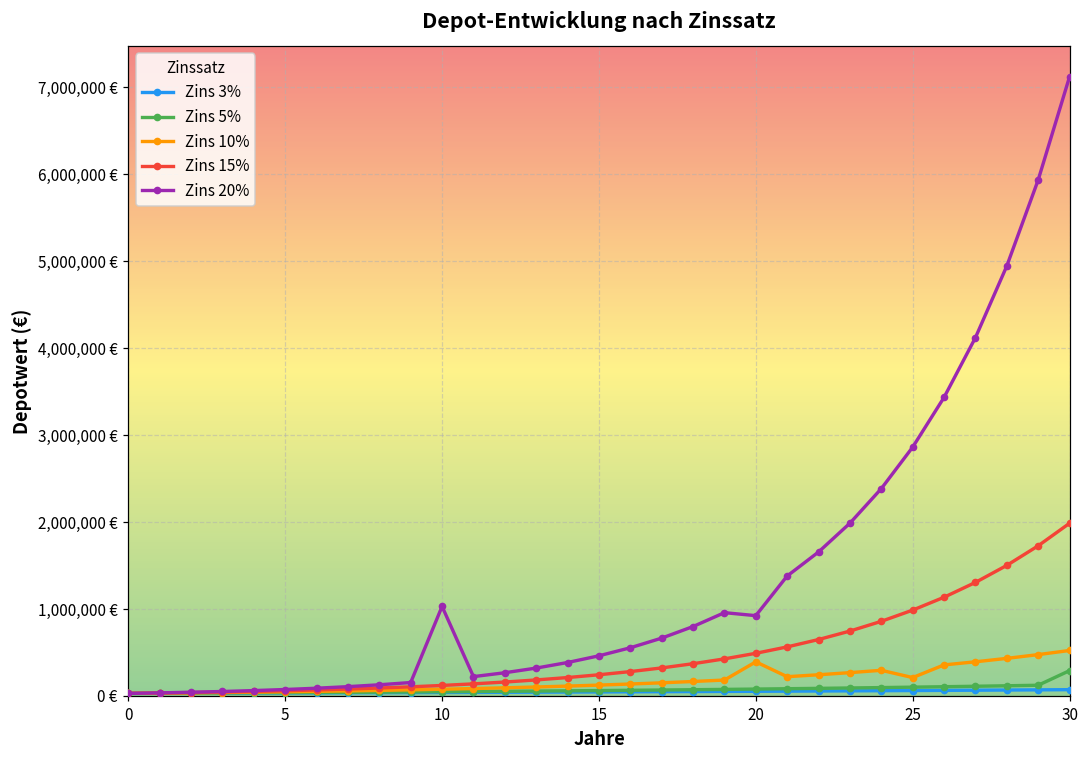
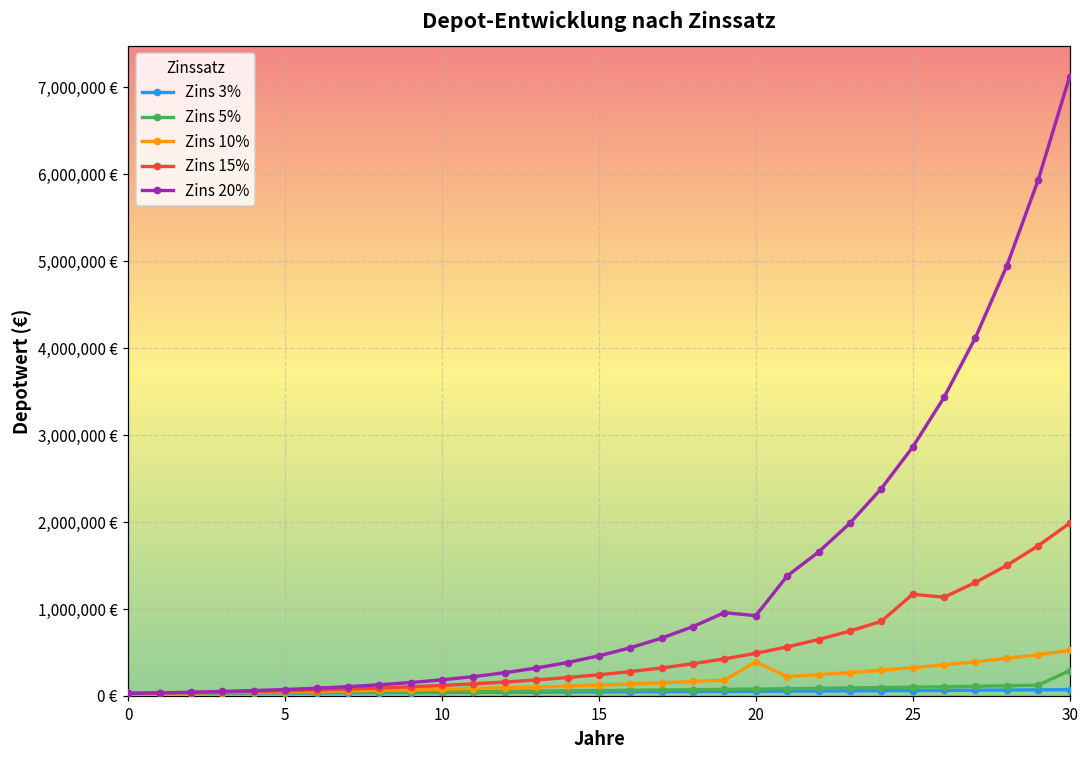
Zins 20%, 10: 1,000,000 € -> 200,000 €
Zins 10%, 25: 200,000 € -> 300,000 €
Zins 15%, 25: 1,000,000 € -> 1,200,000 €
